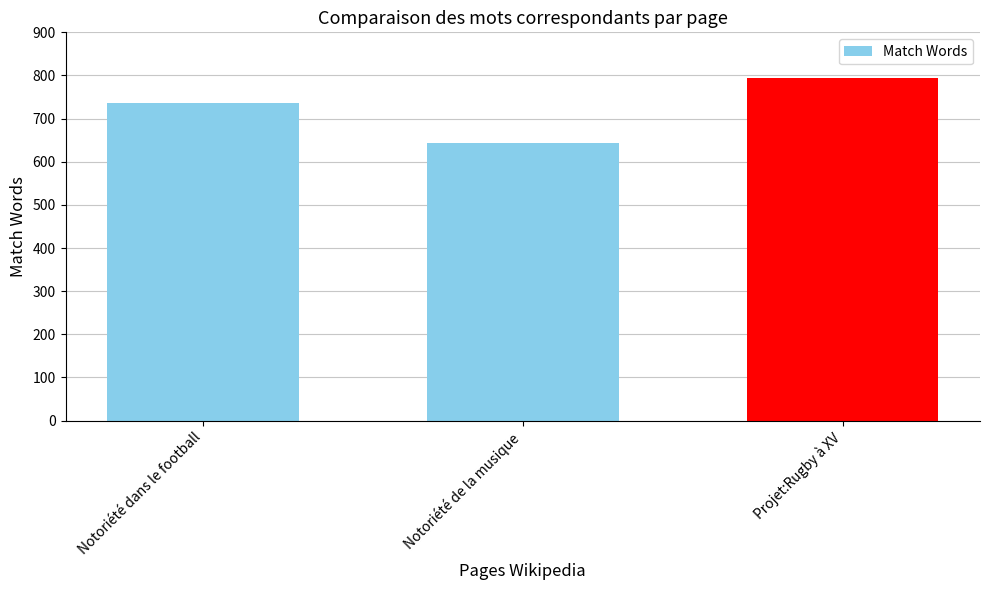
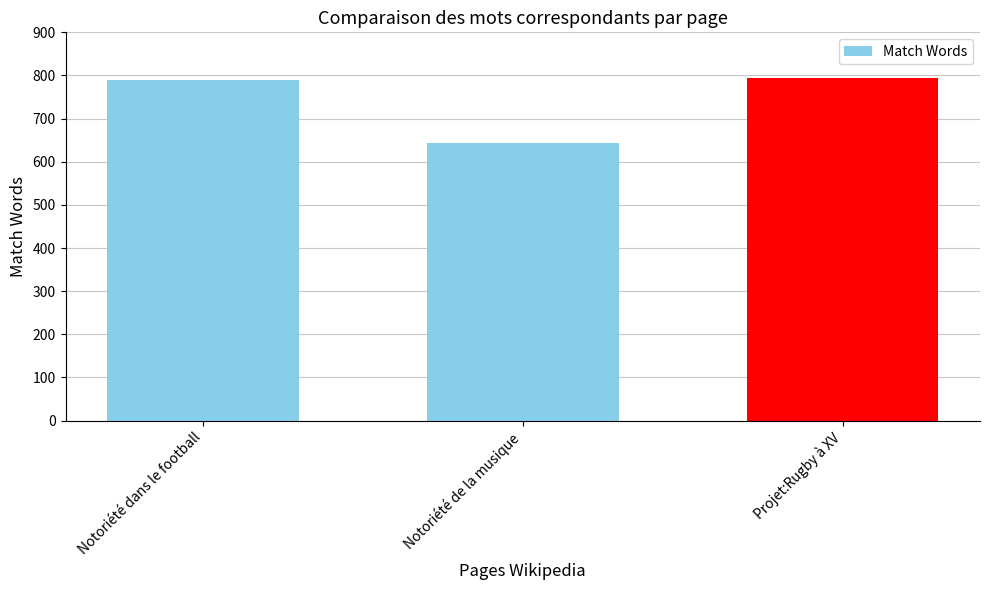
Notoriété dans le football: 740 -> 790
